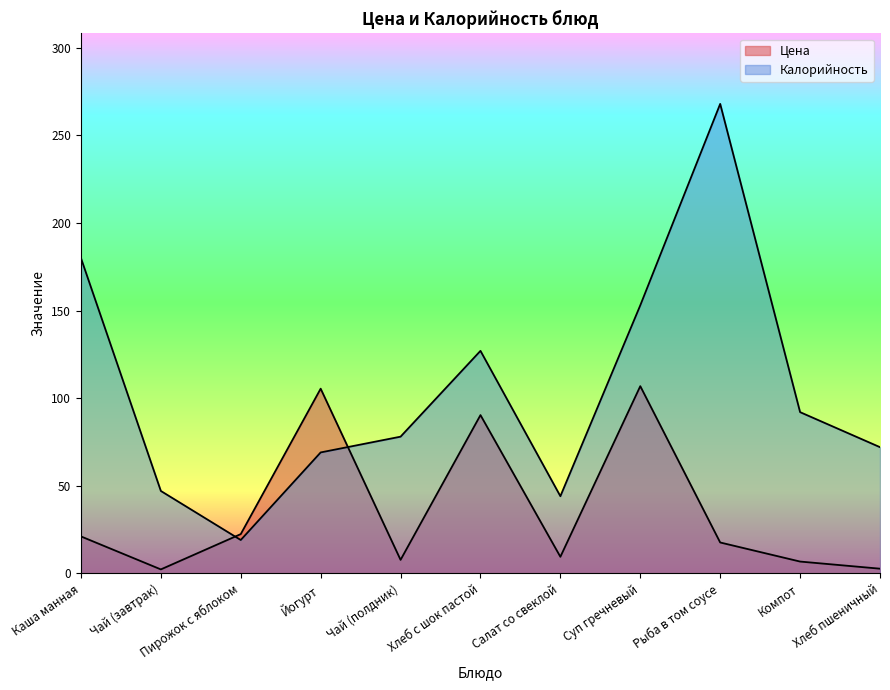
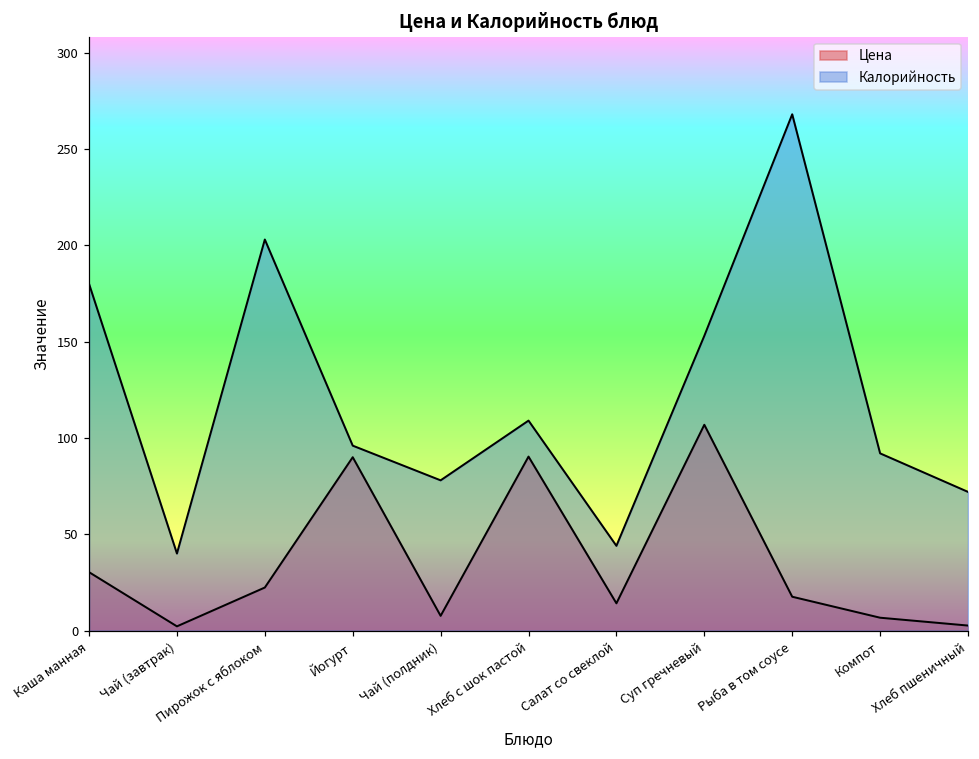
Цена, Каша манная: 21 -> 30
Калорийность, Чай (завтрак): 47 -> 40
Калорийность, Пирожок с яблоком: 19 -> 203
Цена, Йогурт: 105 -> 90
Калорийность, Йогурт: 69 -> 96
Калорийность, Хлеб с шок пастой: 127 -> 109
Цена, Салат со свеклой: 9 -> 14
